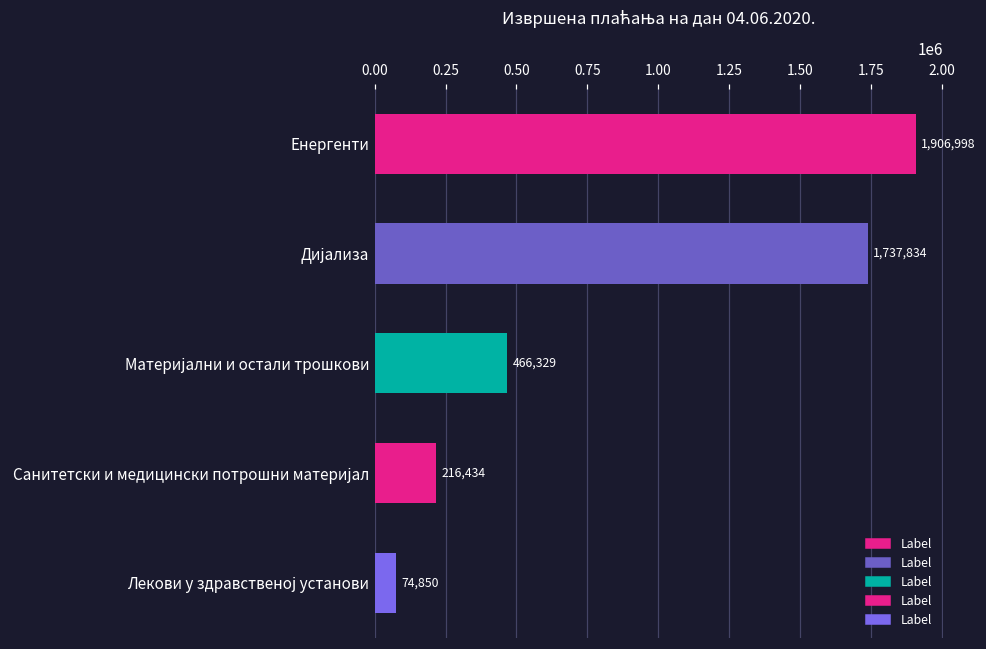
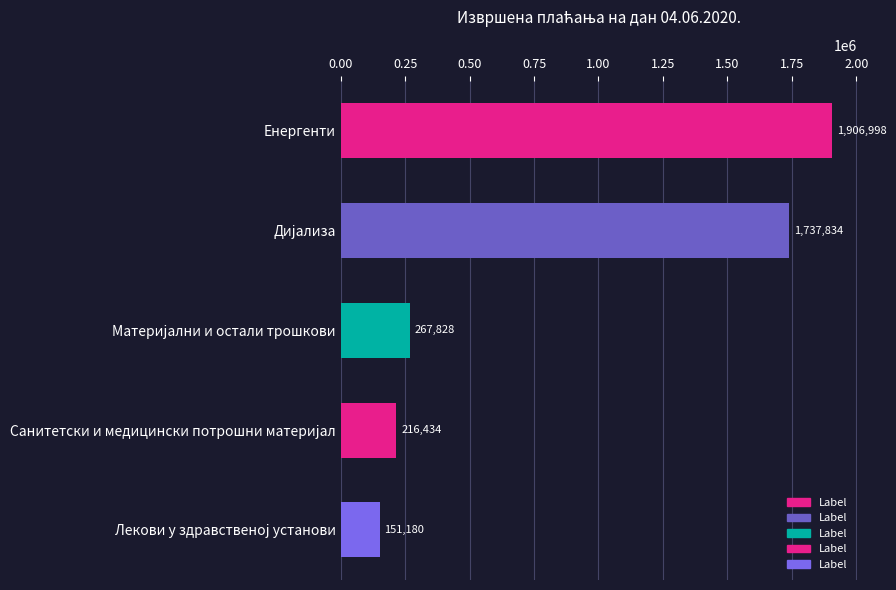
Материјални и остали трошкови: 466,329 -> 267,828
Лекови у здравственој установи: 74,850 -> 151,180
